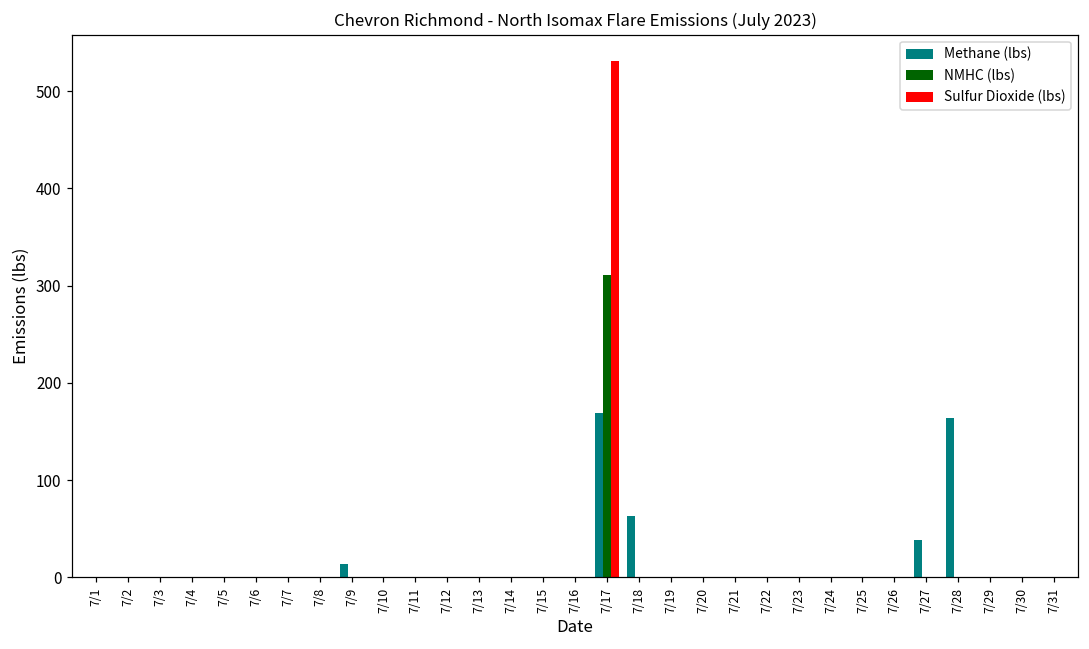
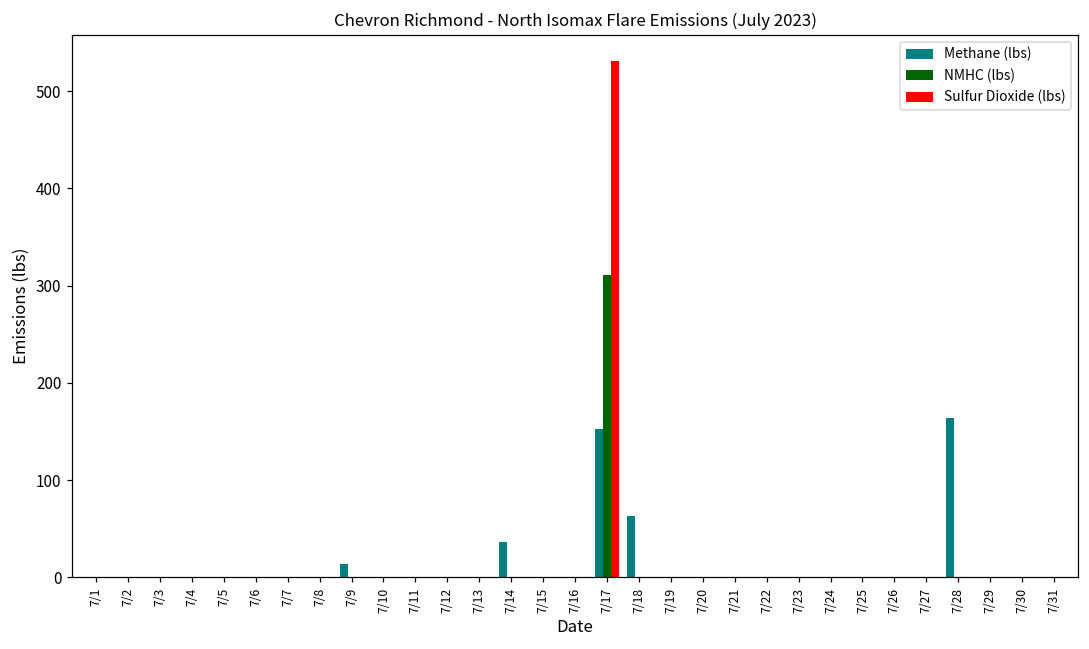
Methane (lbs), 7/14: 0 -> 40
Methane (lbs), 7/17: 170 -> 150
Methane (lbs), 7/27: 40 -> 0
